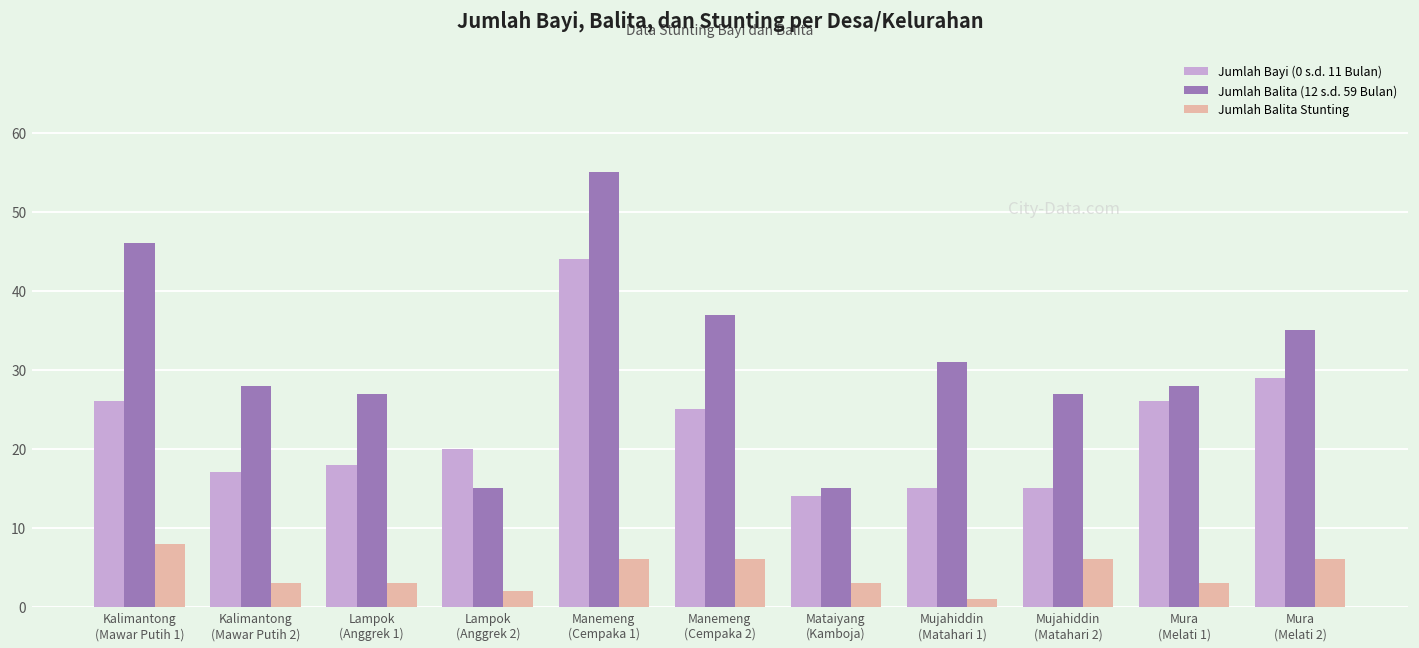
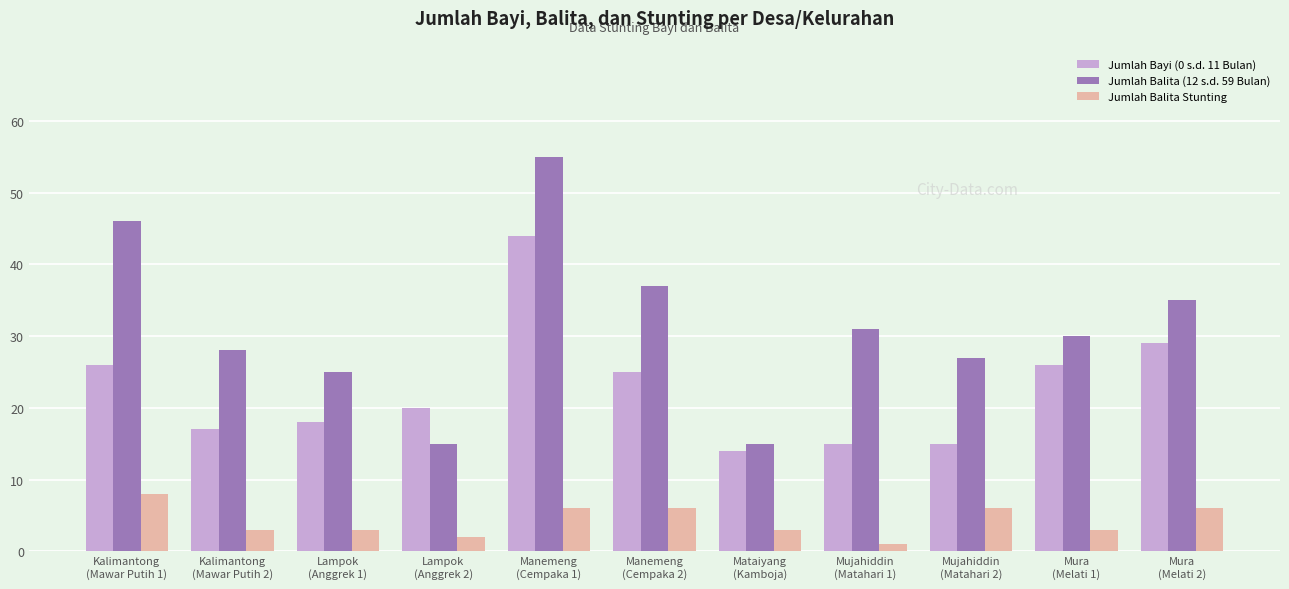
Jumlah Balita (12 s.d. 59 Bulan), Lampok (Anggrek 1): 27 -> 25
Jumlah Balita (12 s.d. 59 Bulan), Mura (Melati 1): 28 -> 30
